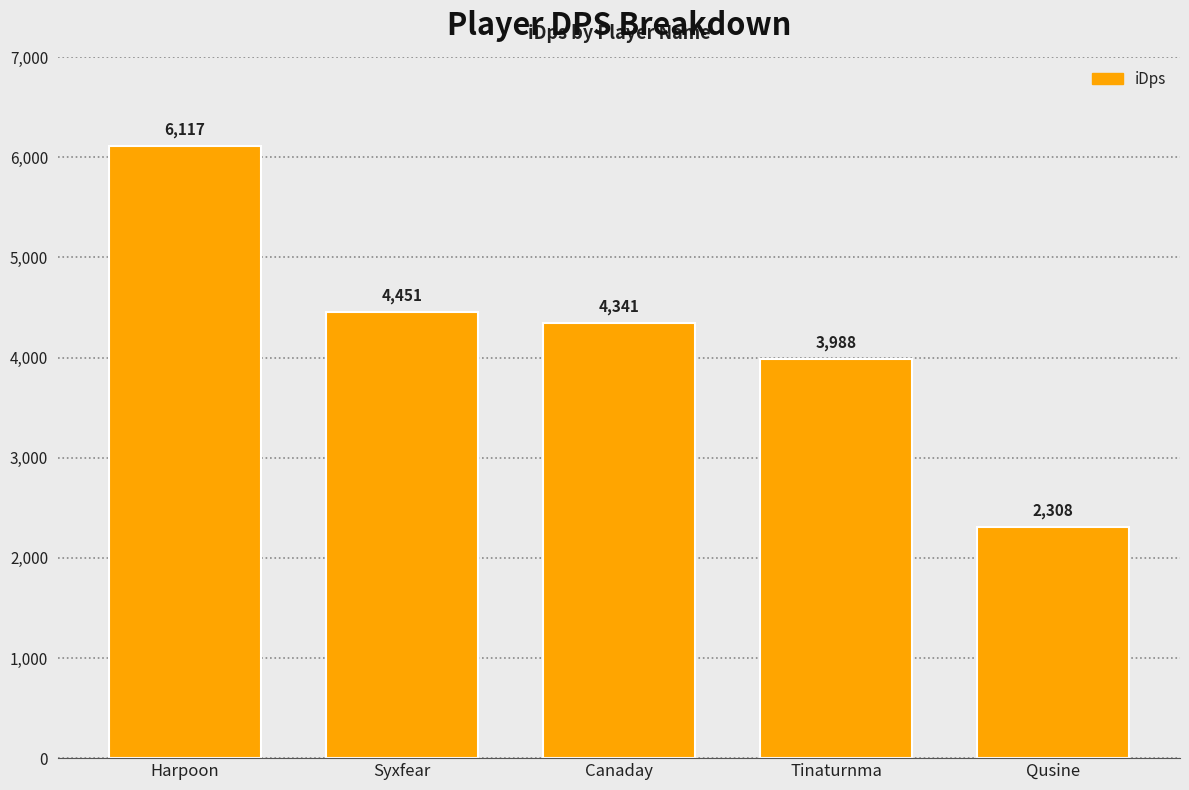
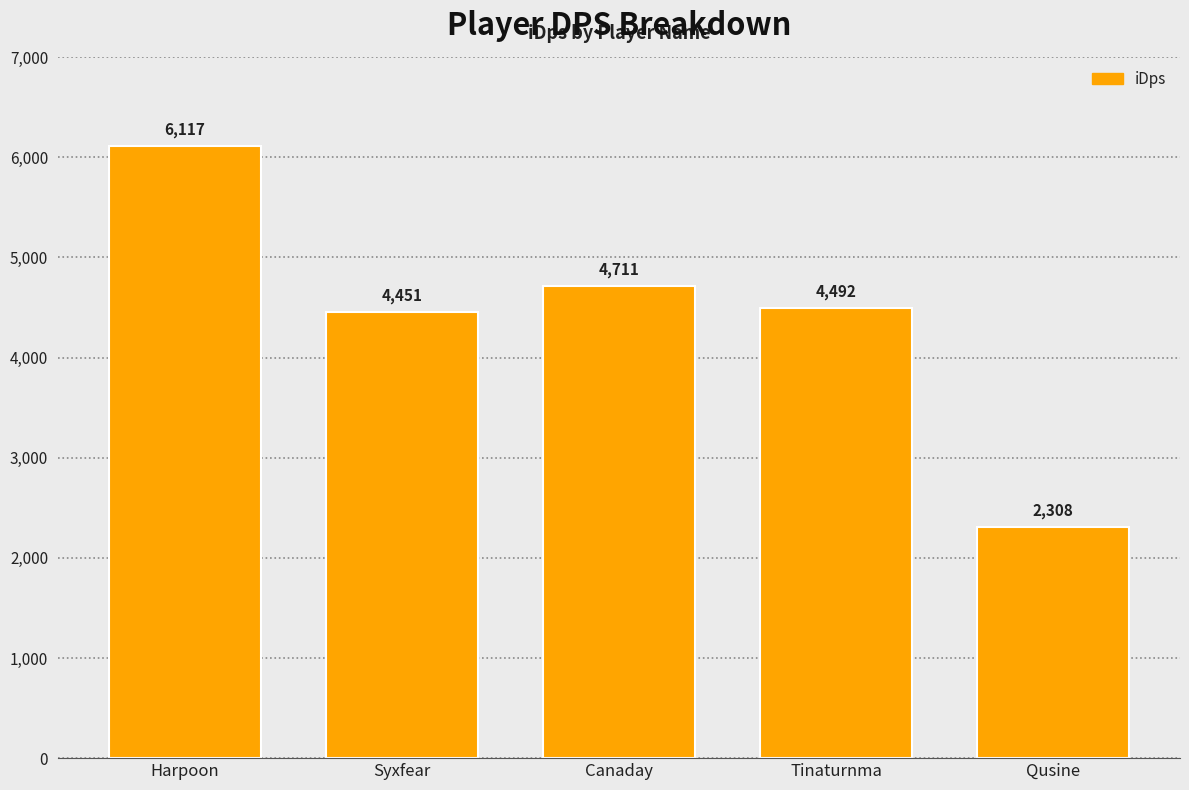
Canaday: 4,341 -> 4,711
Tinaturnma: 3,988 -> 4,492
